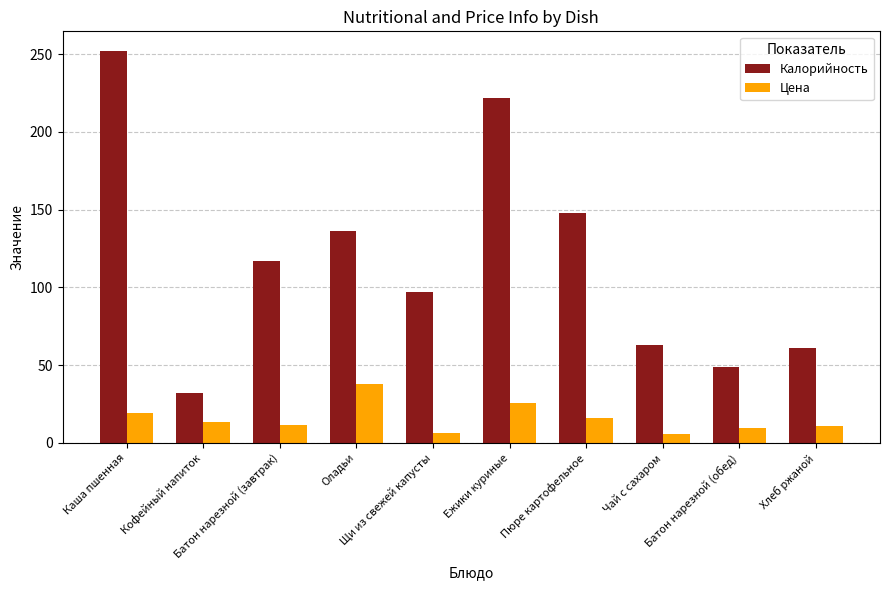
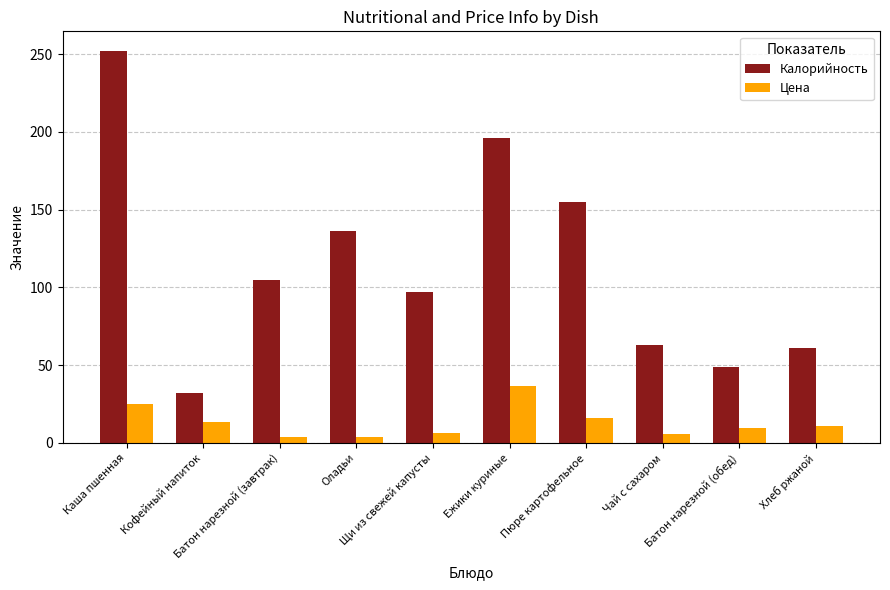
Цена, Каша пшенная: 19 -> 25
Калорийность, Батон нарезной (завтрак): 117 -> 105
Цена, Батон нарезной (завтрак): 11 -> 4
Цена, Оладьи: 38 -> 4
Калорийность, Ежики куриные: 222 -> 196
Цена, Ежики куриные: 26 -> 37
Калорийность, Пюре картофельное: 148 -> 155
